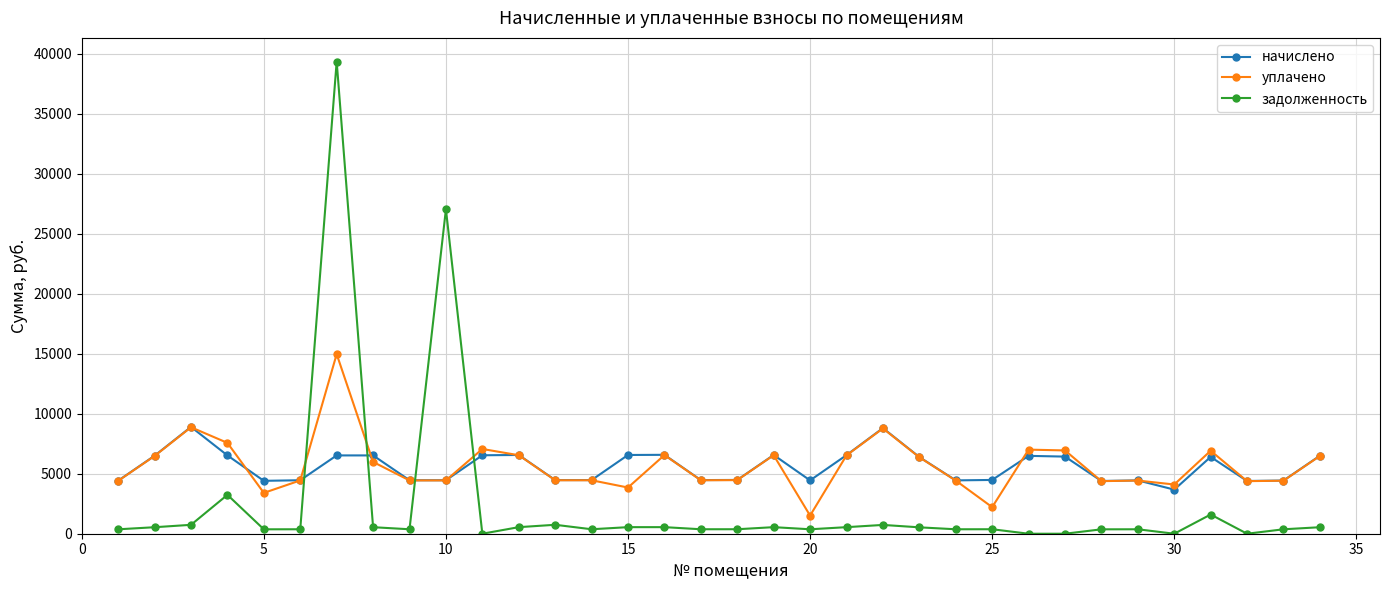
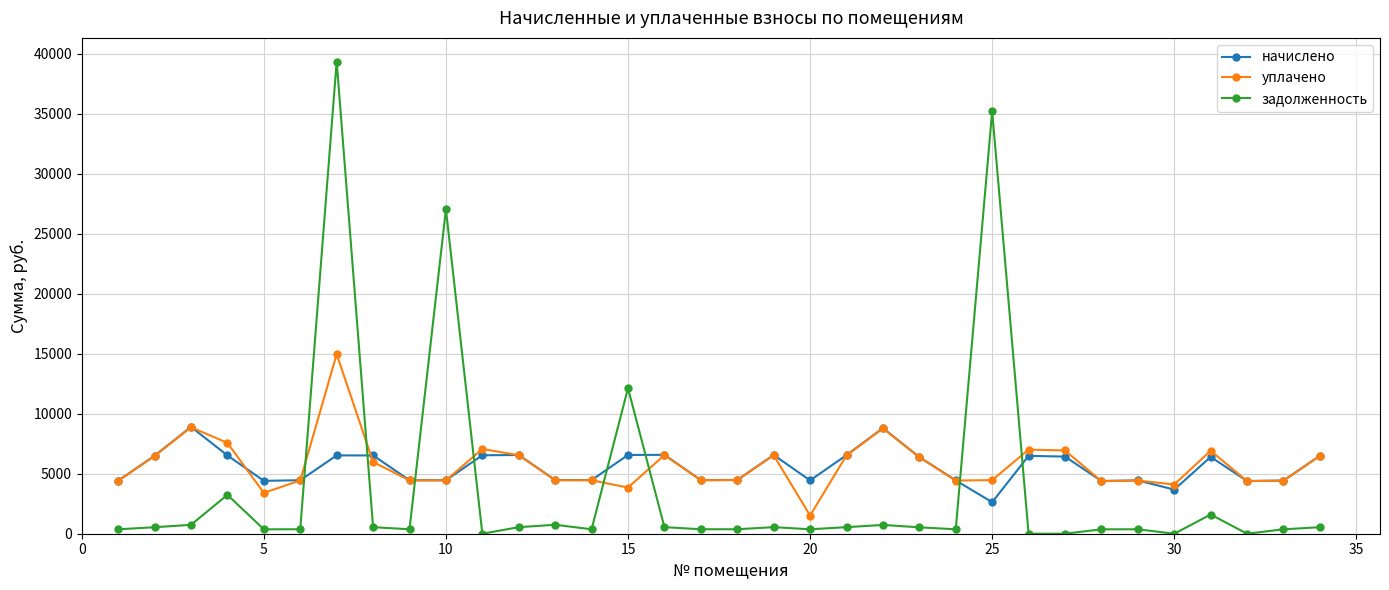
задолженность, 15: 500 -> 12100
начислено, 25: 4500 -> 2600
уплачено, 25: 2200 -> 4500
задолженность, 25: 400 -> 35200
